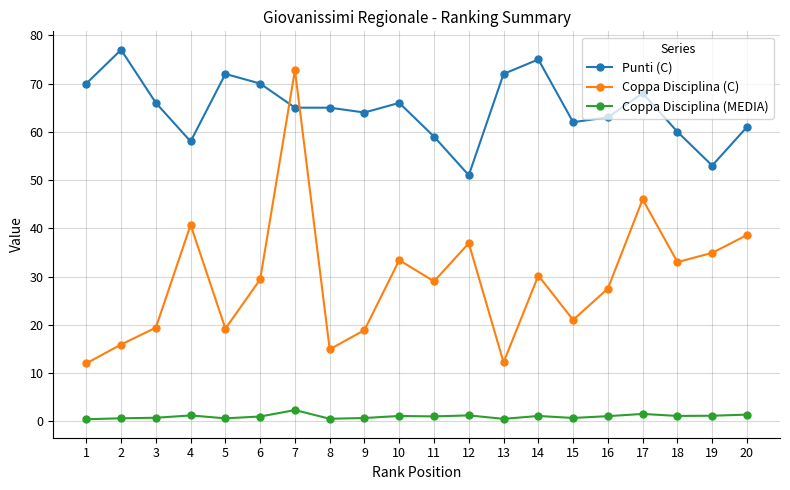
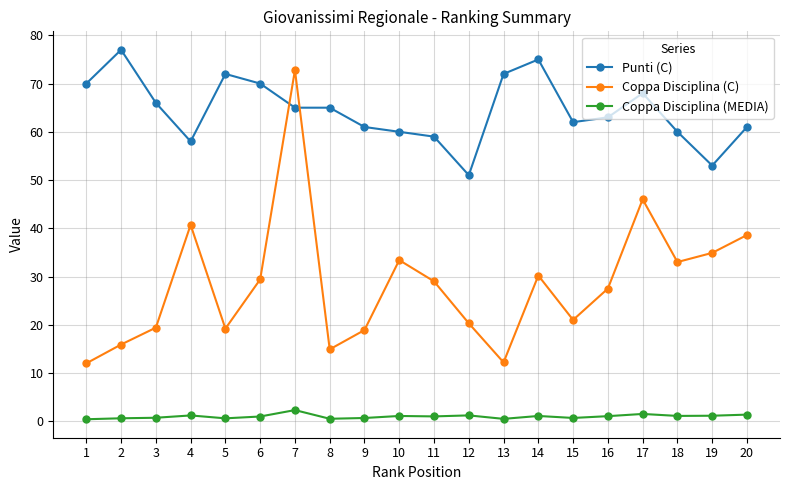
Punti (C), 9: 64 -> 61
Punti (C), 10: 66 -> 60
Coppa Disciplina (C), 12: 37 -> 20
